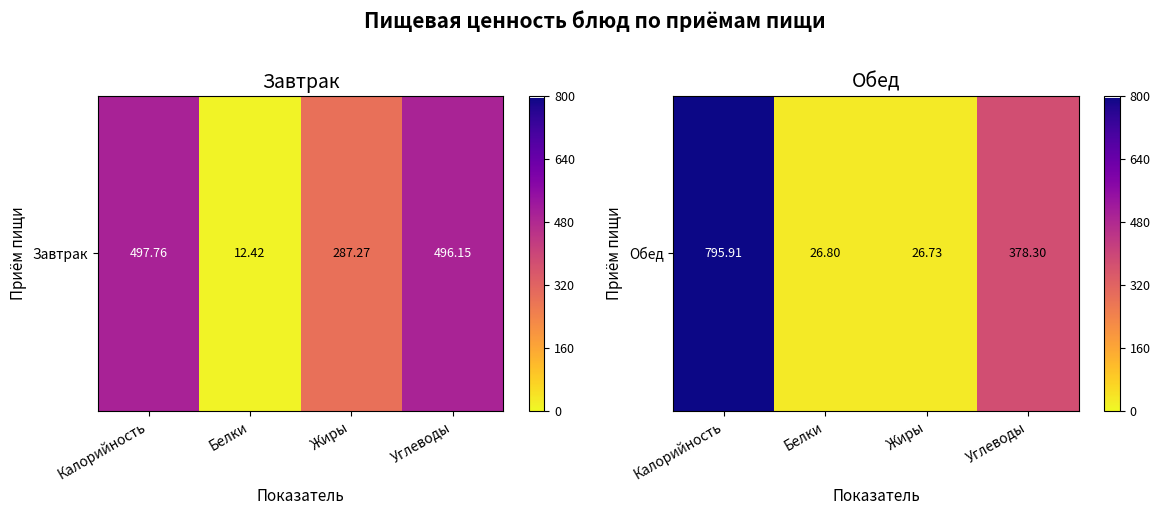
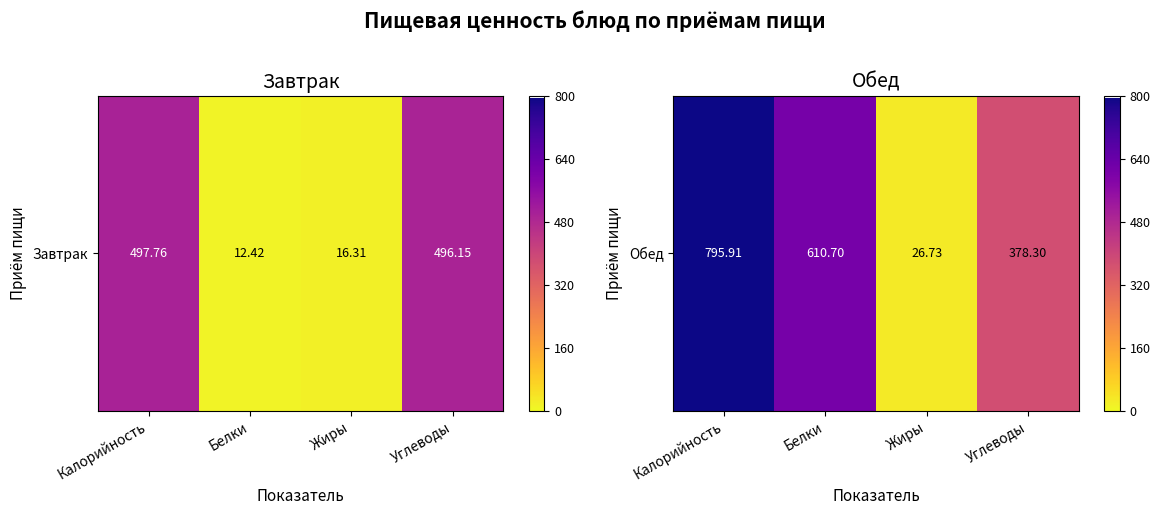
Завтрак, Завтрак, Жиры: 287.27 -> 16.31
Обед, Обед, Белки: 26.80 -> 610.70
